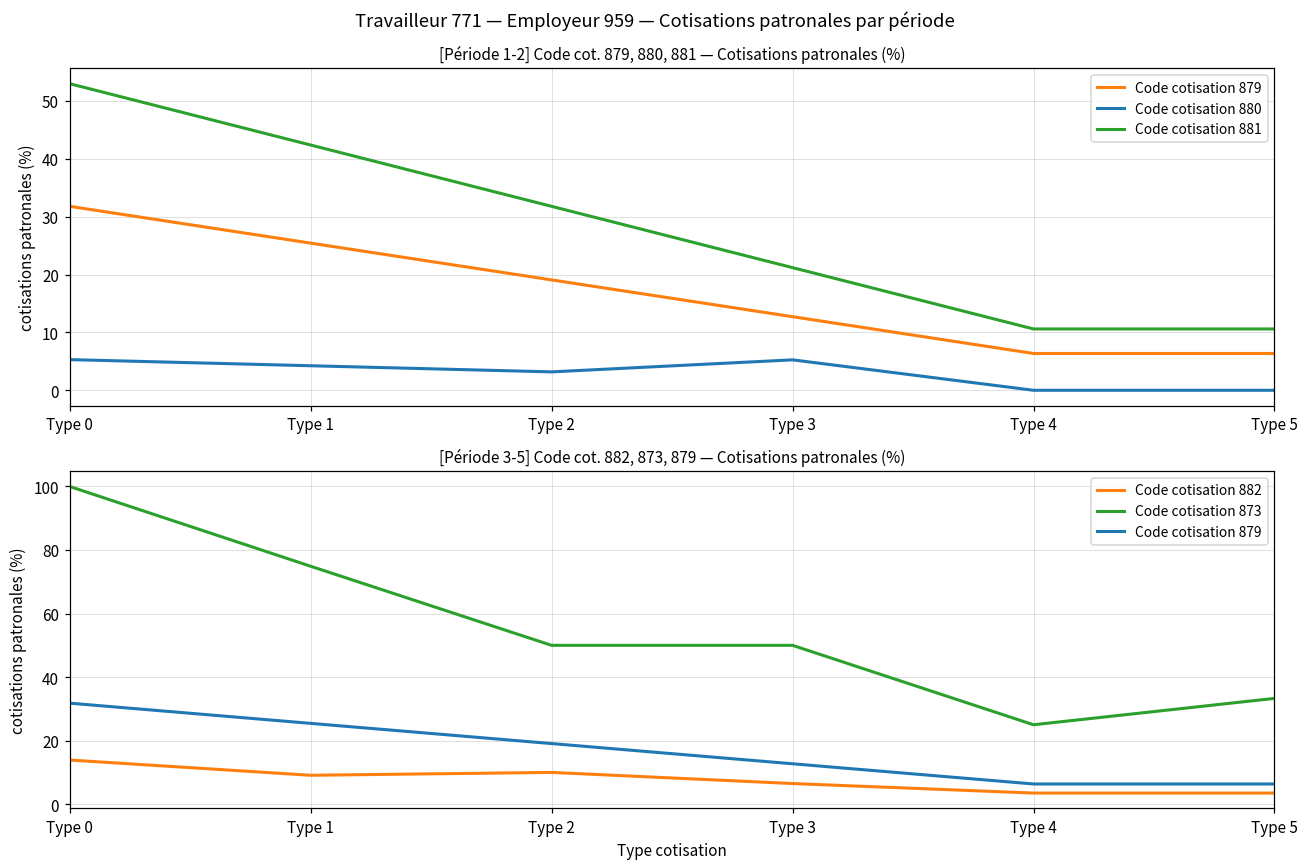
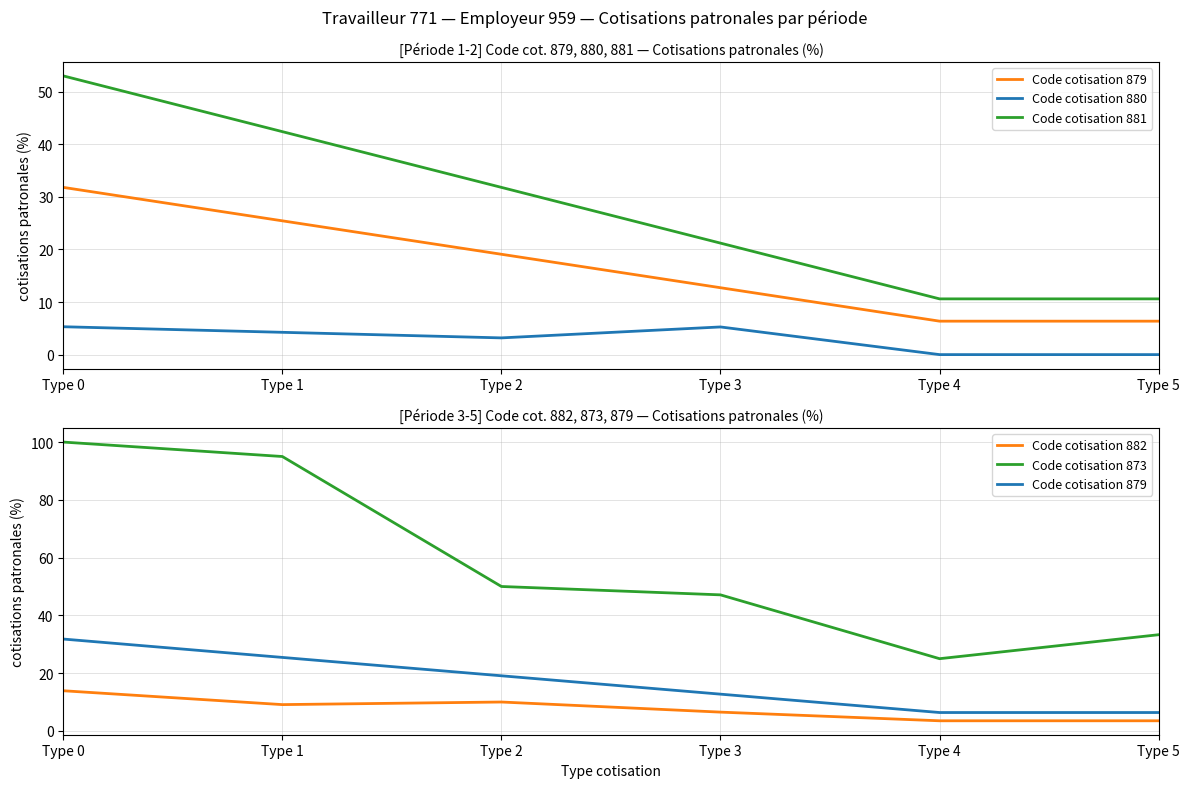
[Période 3-5] Code cot. 882, 873, 879 — Cotisations patronales (%), Code cotisation 873, Type 1: 75 -> 95
[Période 3-5] Code cot. 882, 873, 879 — Cotisations patronales (%), Code cotisation 873, Type 3: 50 -> 47
